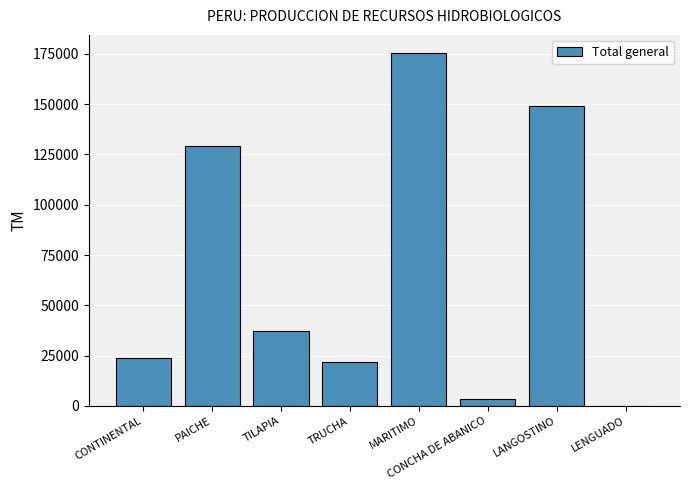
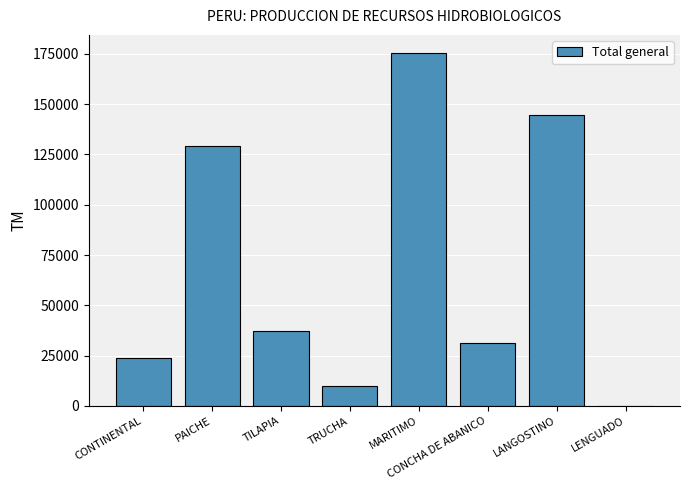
TRUCHA: 22000 -> 10000
CONCHA DE ABANICO: 3000 -> 31000
LANGOSTINO: 149000 -> 144000
